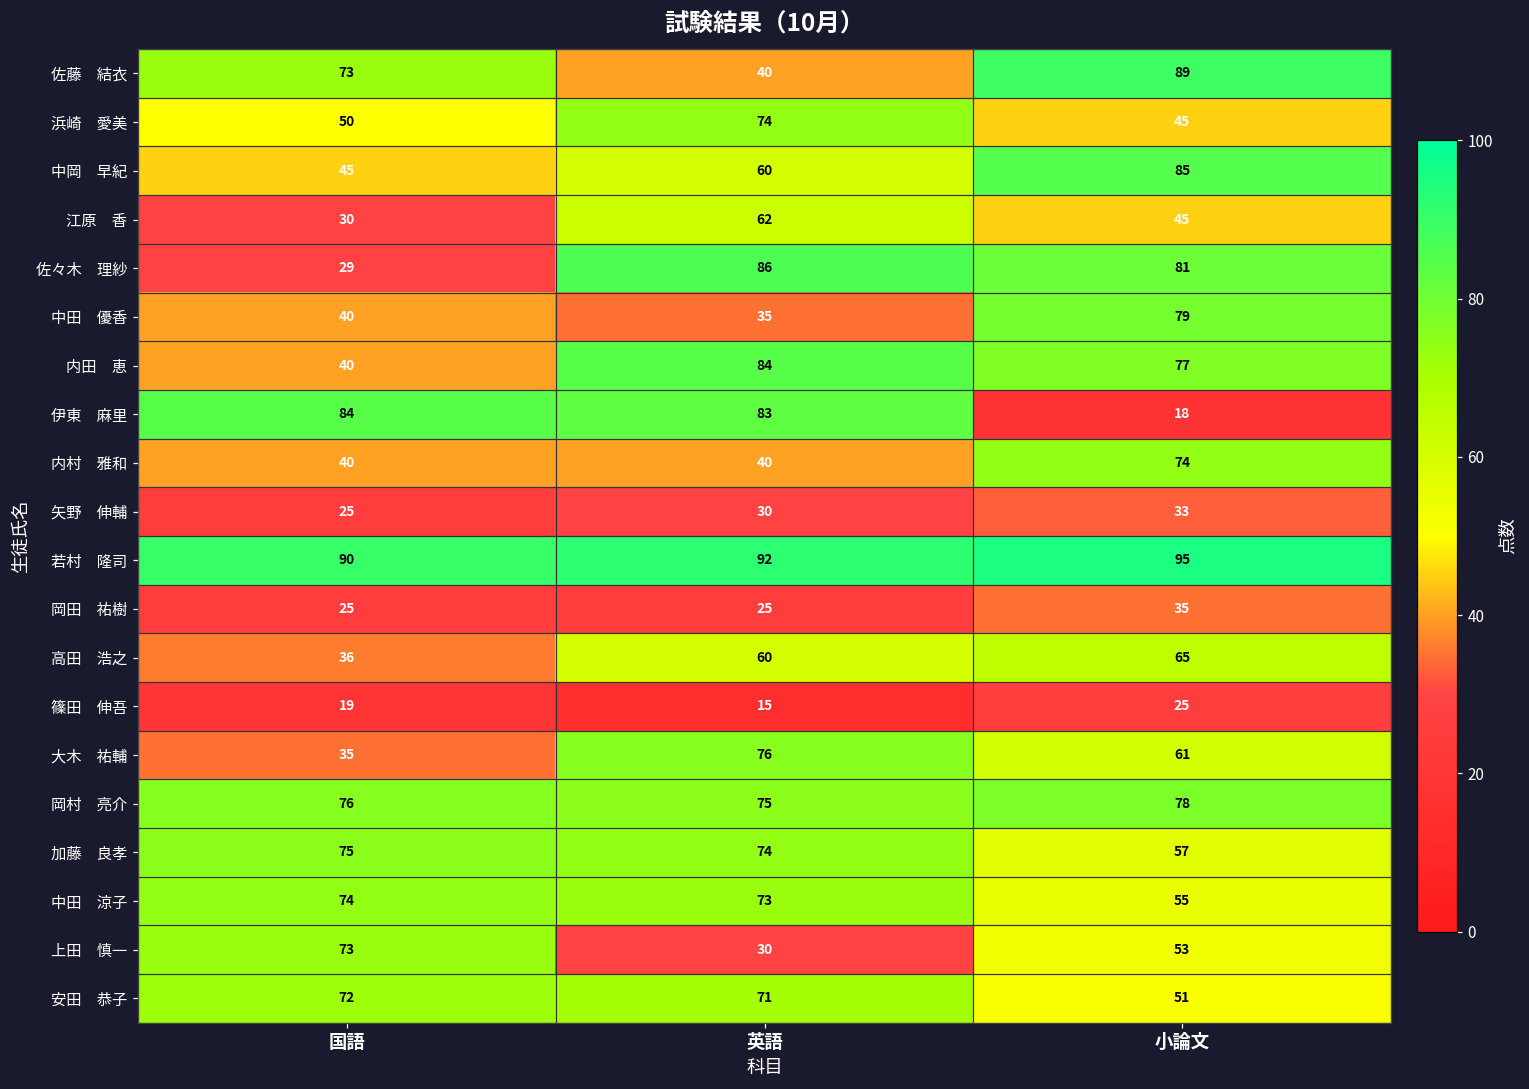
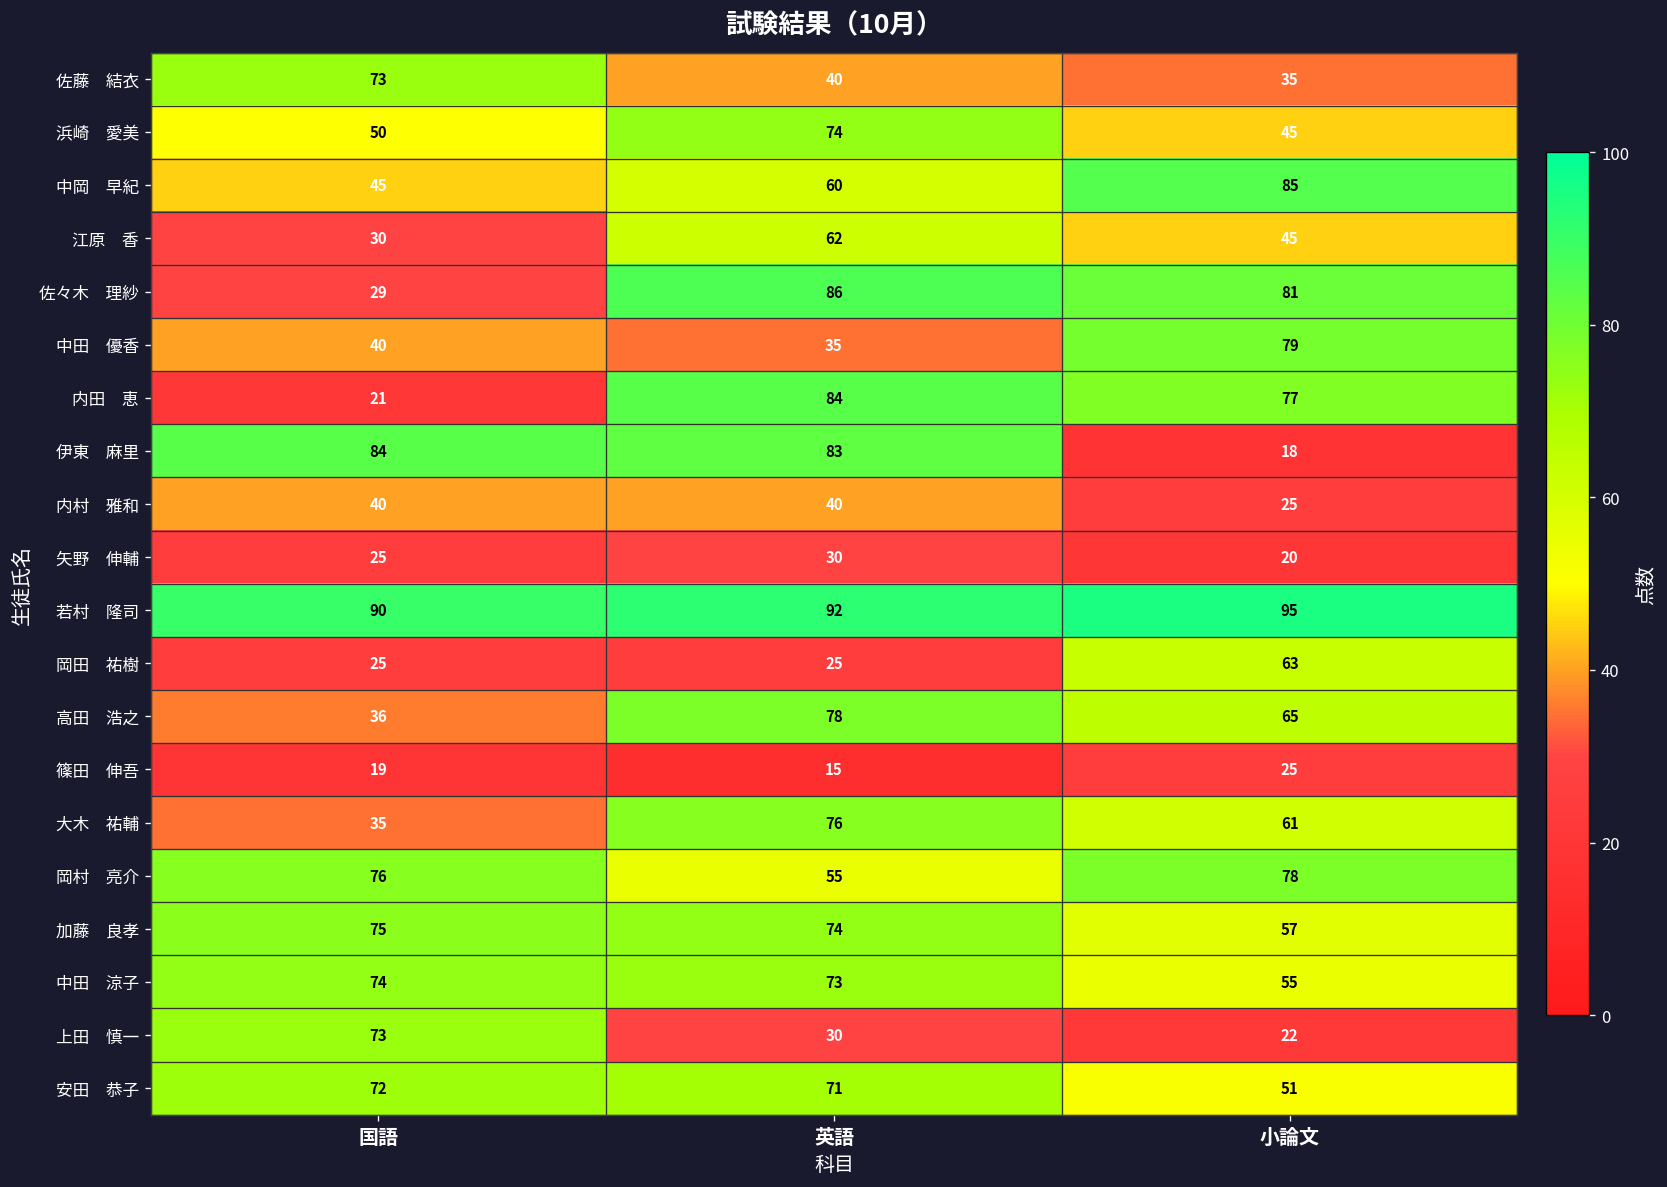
佐藤 結衣, 小論文: 89 -> 35
内田 恵, 国語: 40 -> 21
内村 雅和, 小論文: 74 -> 25
矢野 伸輔, 小論文: 33 -> 20
岡田 祐樹, 小論文: 35 -> 63
高田 浩之, 英語: 60 -> 78
岡村 亮介, 英語: 75 -> 55
上田 慎一, 小論文: 53 -> 22
